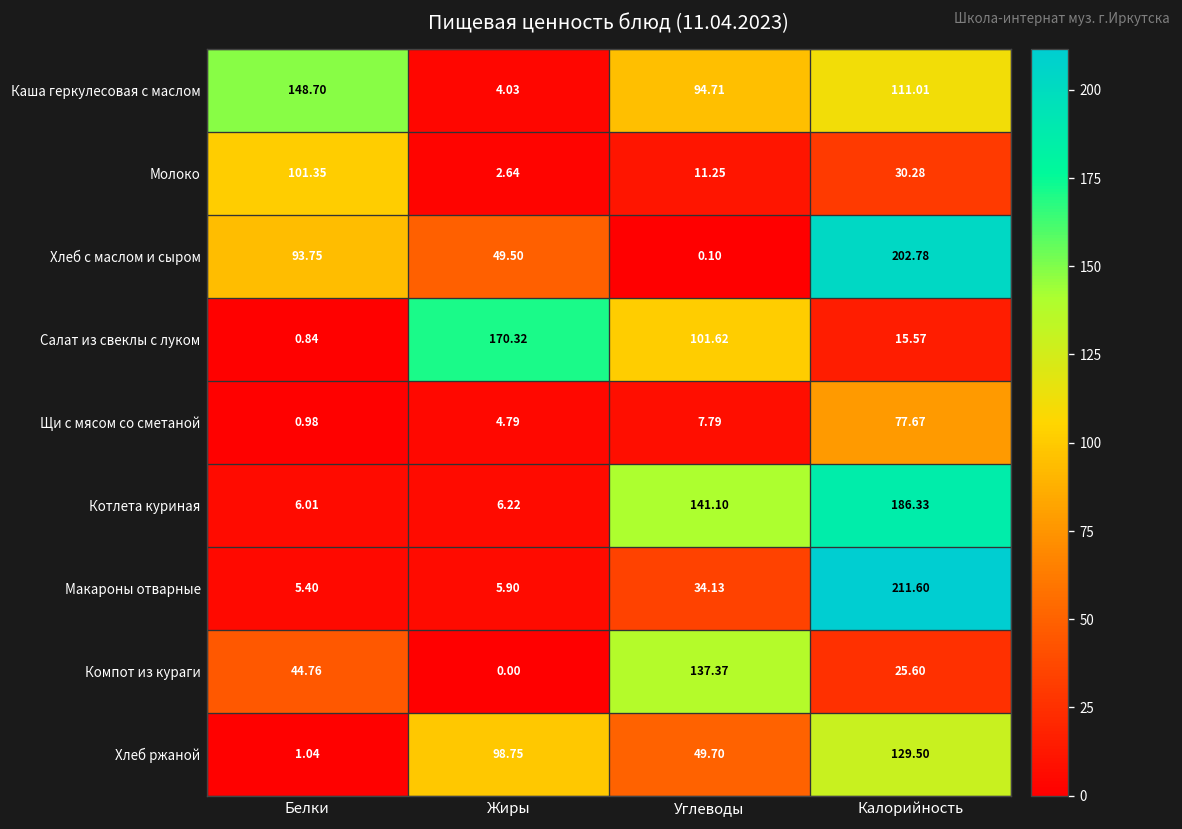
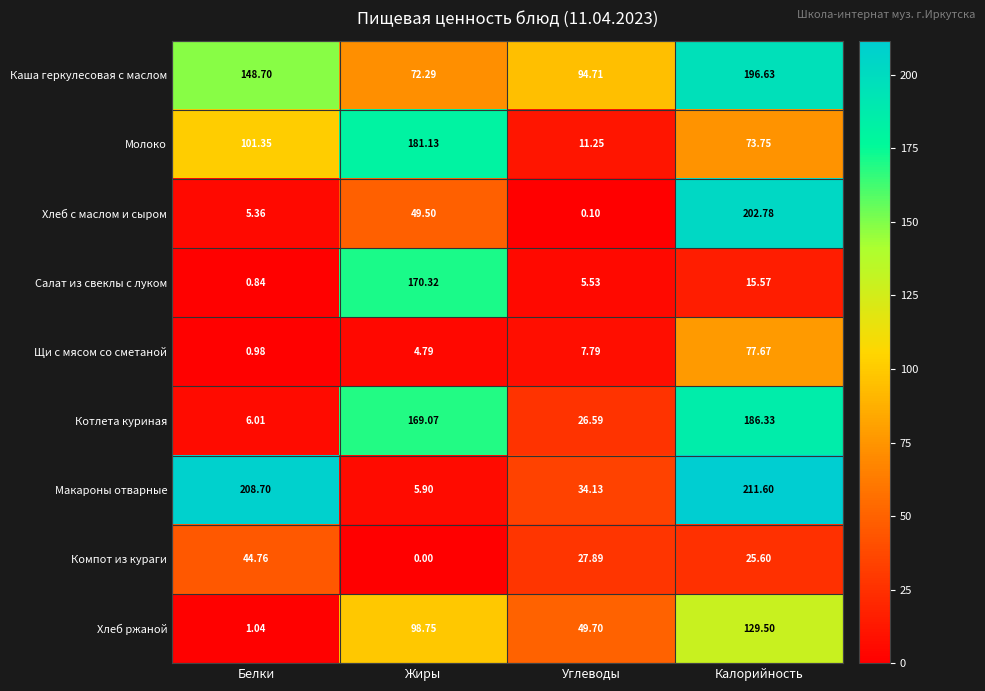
Каша геркулесовая с маслом, Жиры: 4.03 -> 72.29
Каша геркулесовая с маслом, Калорийность: 111.01 -> 196.63
Молоко, Жиры: 2.64 -> 181.13
Молоко, Калорийность: 30.28 -> 73.75
Хлеб с маслом и сыром, Белки: 93.75 -> 5.36
Салат из свеклы с луком, Углеводы: 101.62 -> 5.53
Котлета куриная, Жиры: 6.22 -> 169.07
Котлета куриная, Углеводы: 141.10 -> 26.59
Макароны отварные, Белки: 5.40 -> 208.70
Компот из кураги, Углеводы: 137.37 -> 27.89
